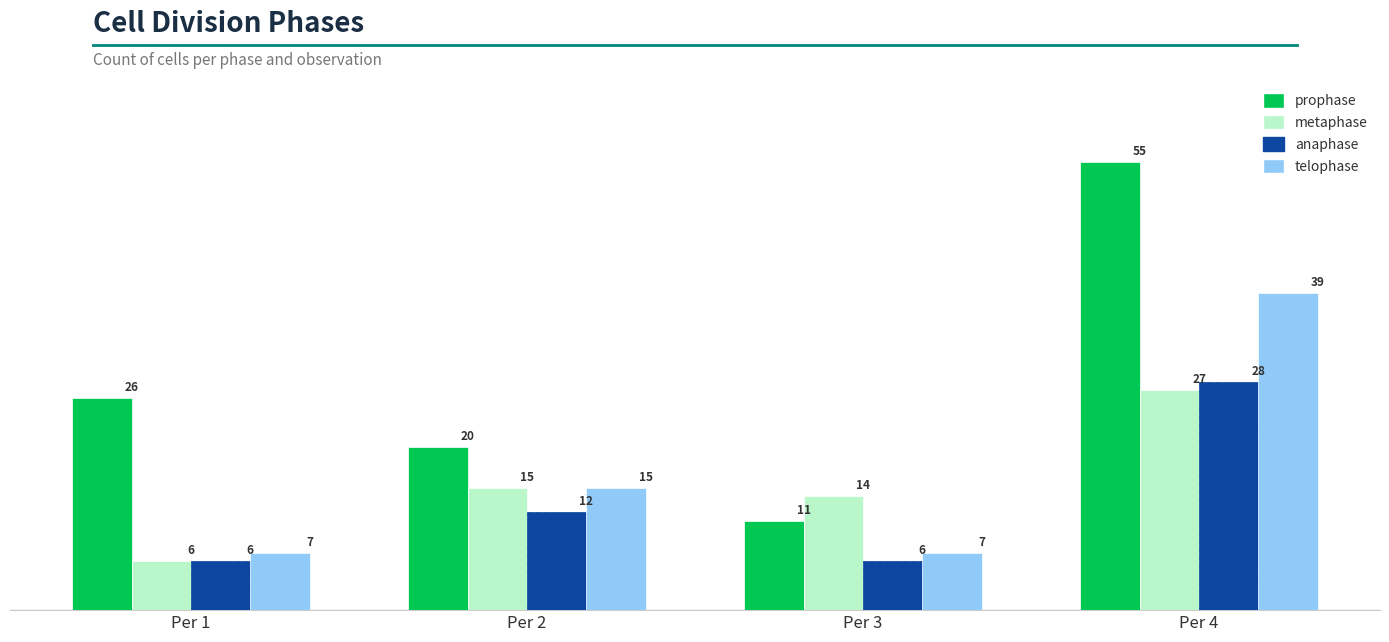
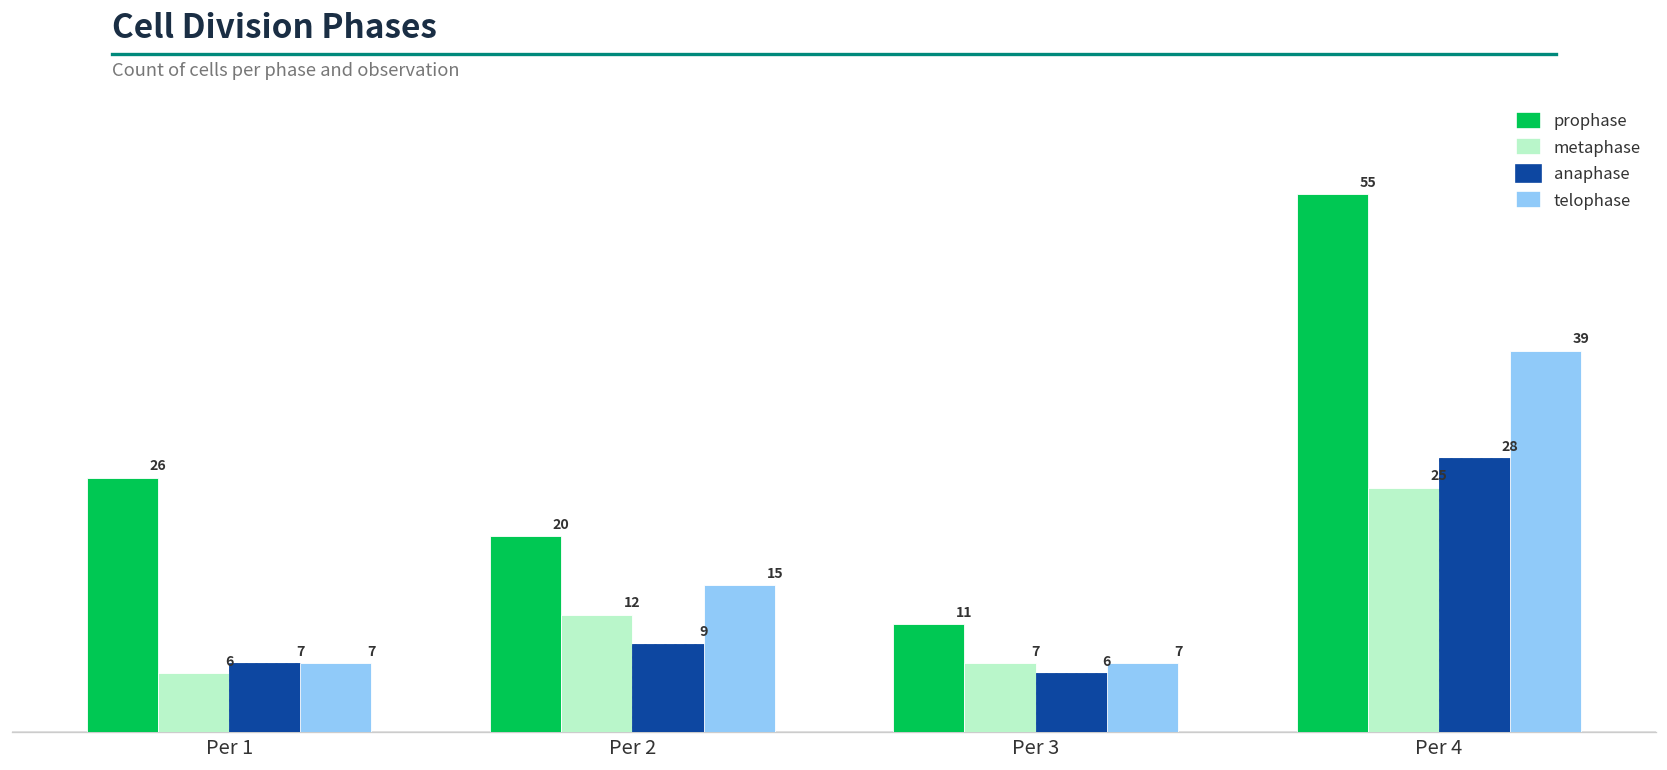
anaphase, Per 1: 6 -> 7
metaphase, Per 2: 15 -> 12
anaphase, Per 2: 12 -> 9
metaphase, Per 3: 14 -> 7
metaphase, Per 4: 27 -> 25
